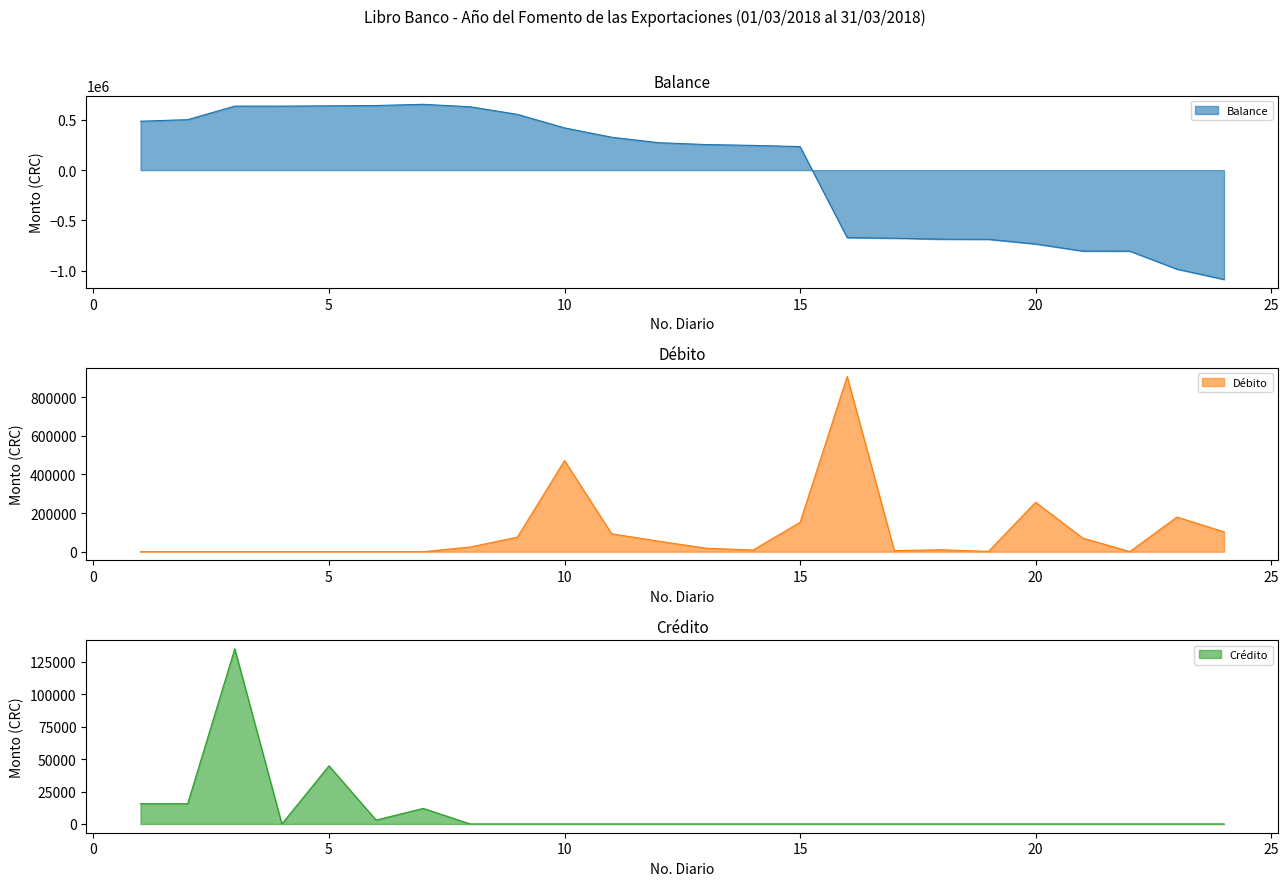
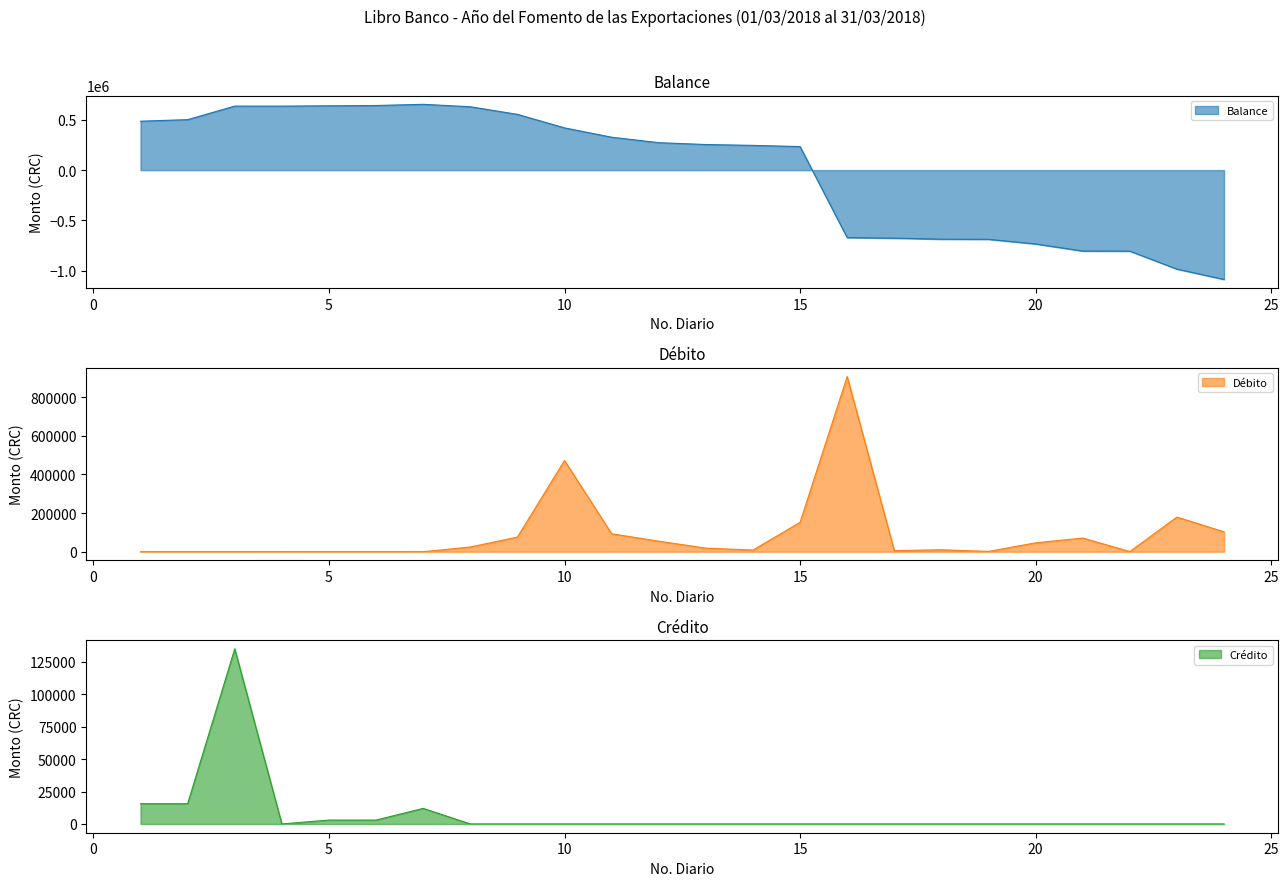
Débito, 20: 260000 -> 50000
Crédito, 5: 45000 -> 3000
